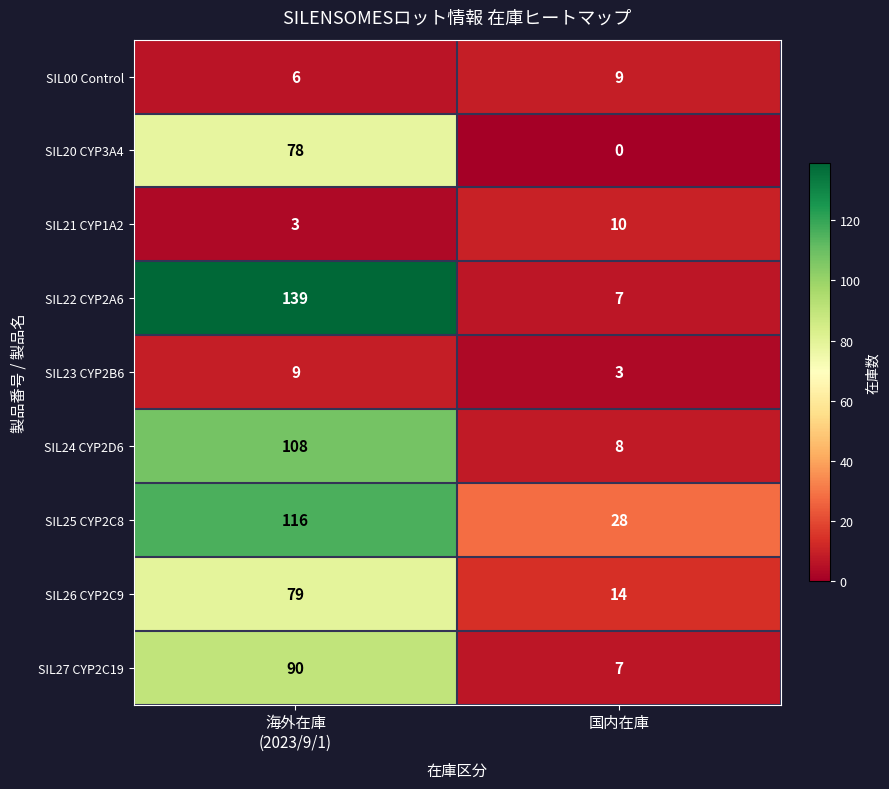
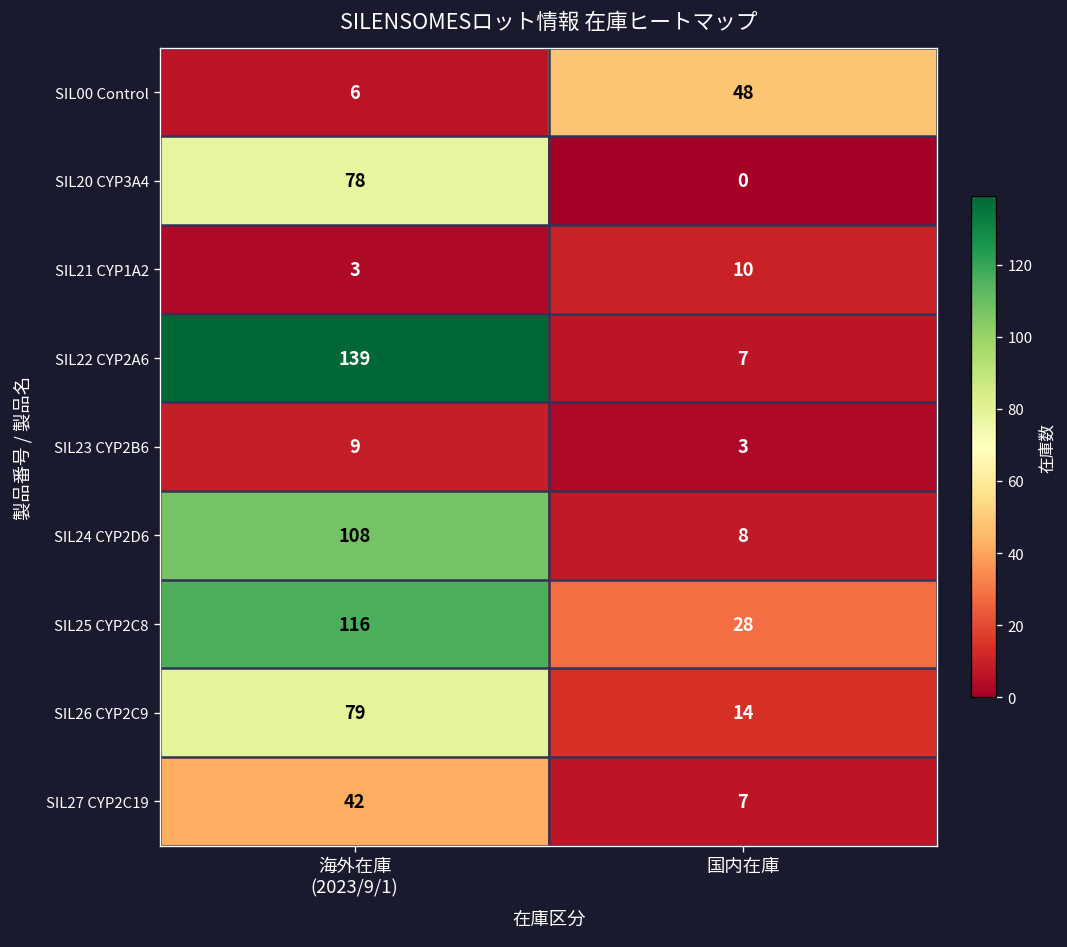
SIL00 Control, 国内在庫: 9 -> 48
SIL27 CYP2C19, 海外在庫 (2023/9/1): 90 -> 42
